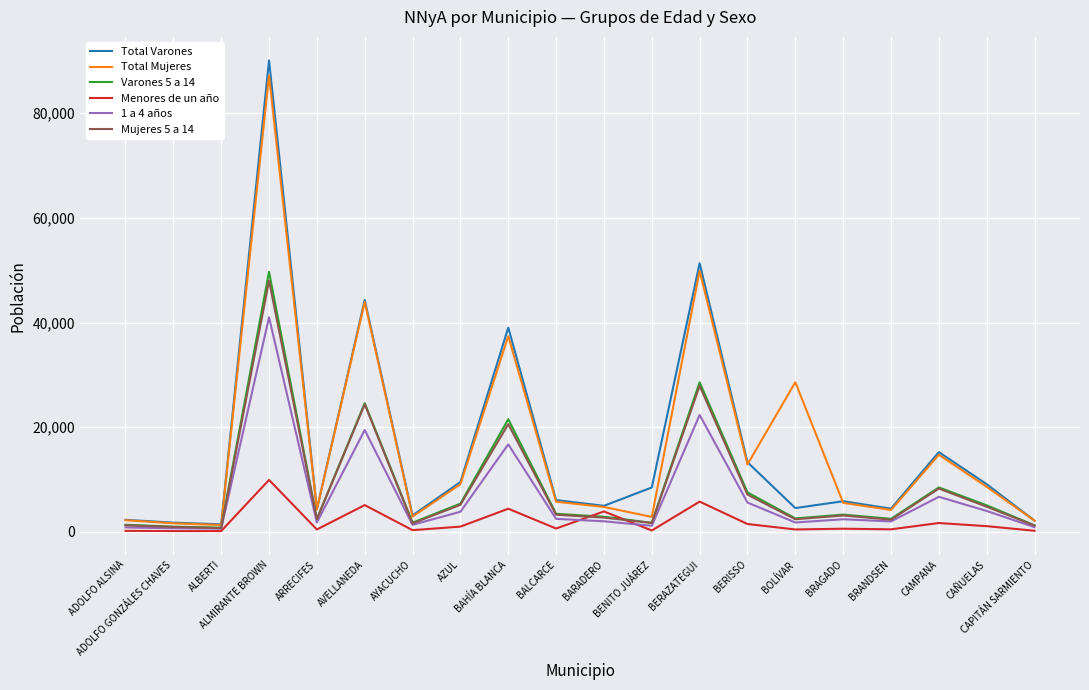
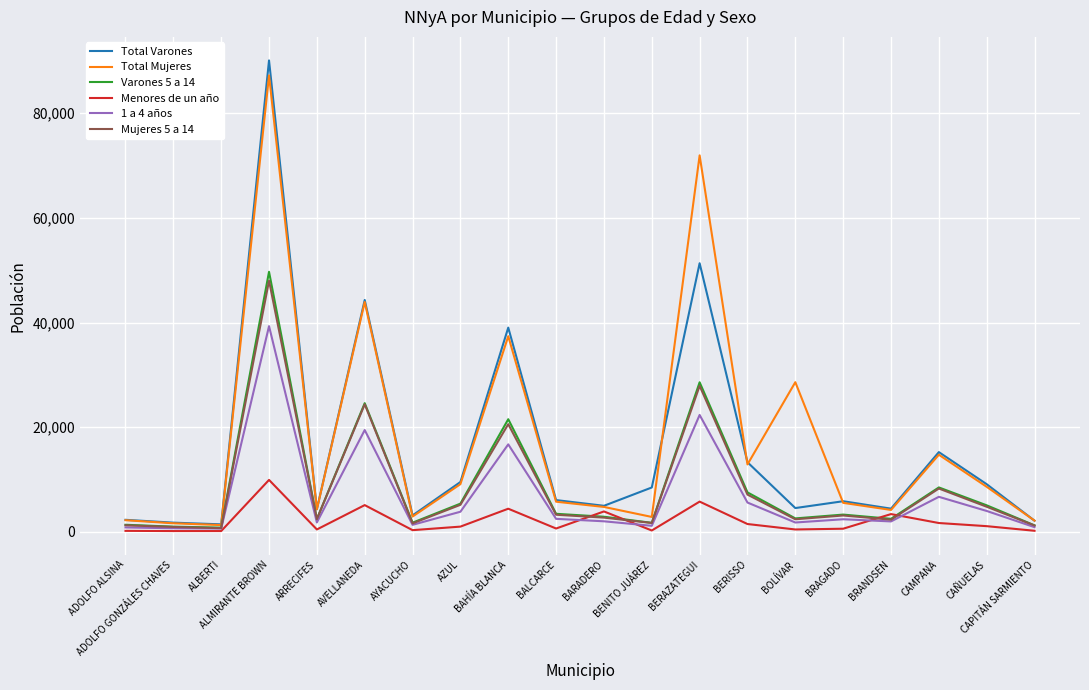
1 a 4 años, ALMIRANTE BROWN: 41,000 -> 39,000
Total Mujeres, BERAZATEGUI: 50,000 -> 72,000
Menores de un año, BRANDSEN: 0 -> 3,000
